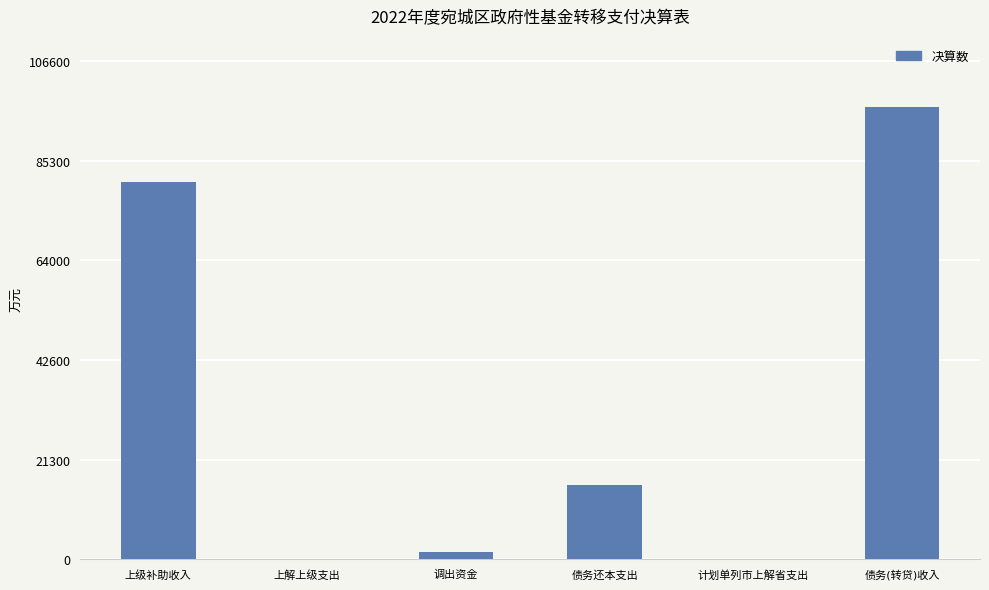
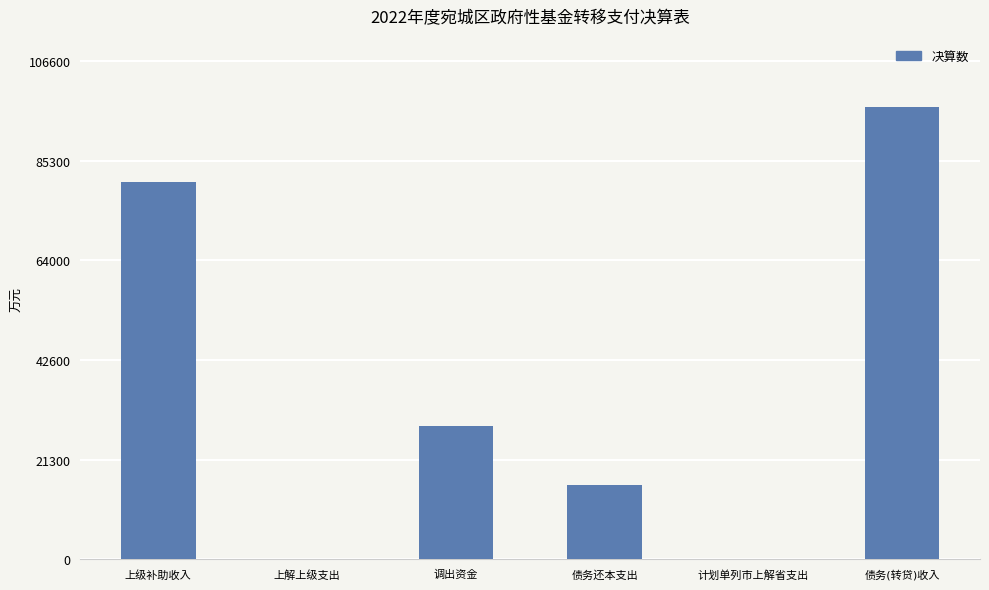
调出资金: 2000 -> 28000
